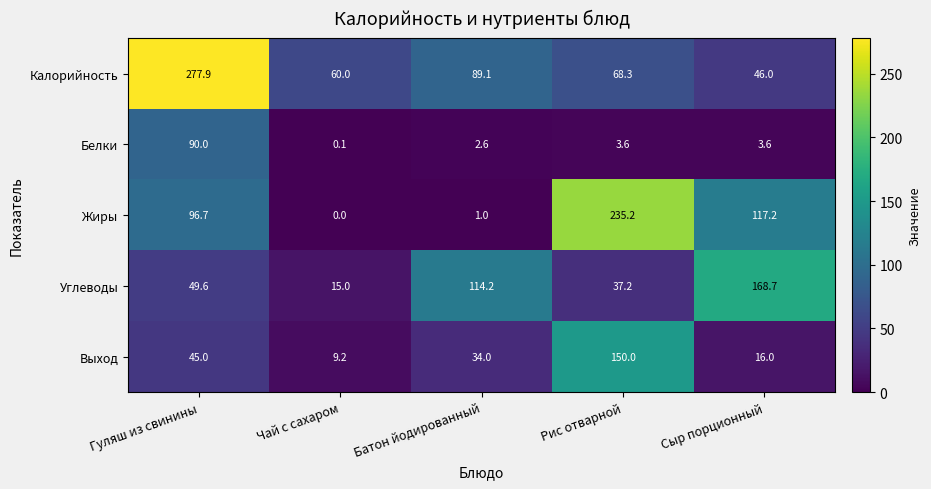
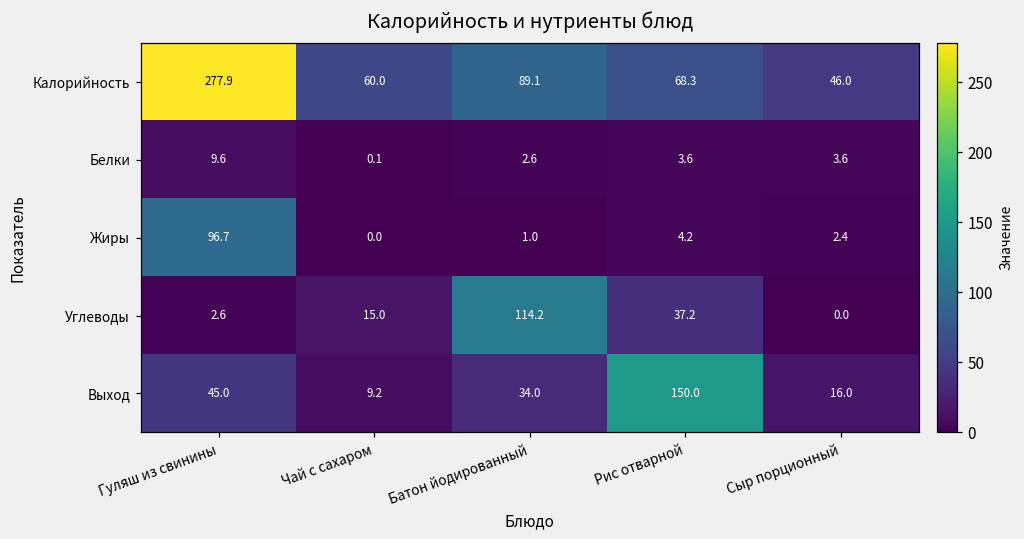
Белки, Гуляш из свинины: 90.0 -> 9.6
Жиры, Рис отварной: 235.2 -> 4.2
Жиры, Сыр порционный: 117.2 -> 2.4
Углеводы, Гуляш из свинины: 49.6 -> 2.6
Углеводы, Сыр порционный: 168.7 -> 0.0
